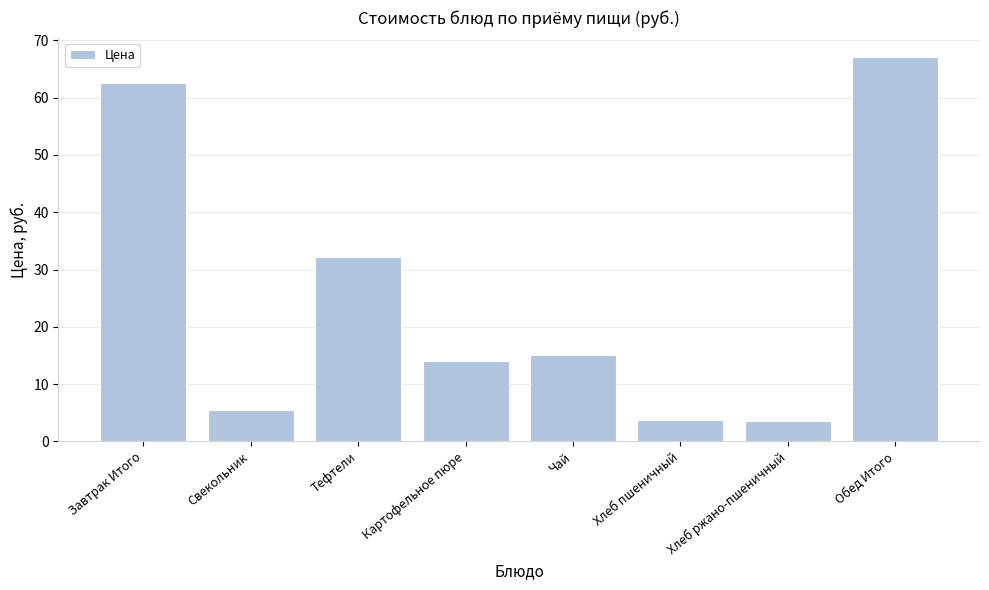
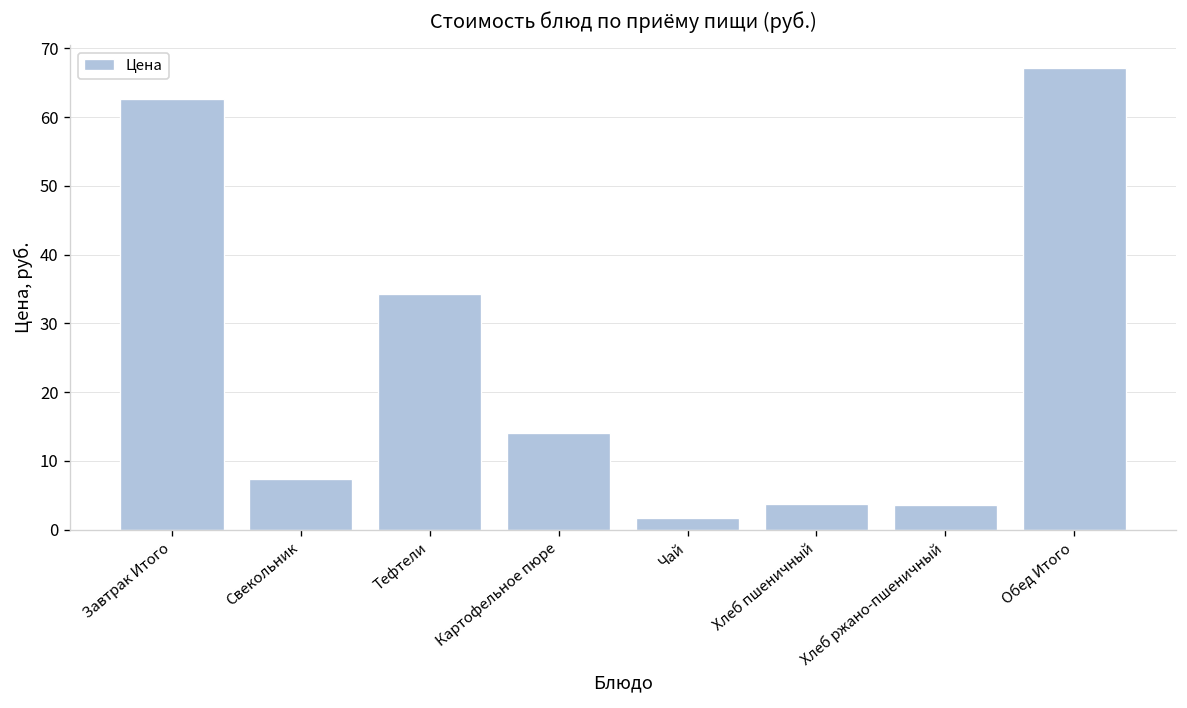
Свекольник: 6 -> 7
Тефтели: 32 -> 34
Чай: 15 -> 2
